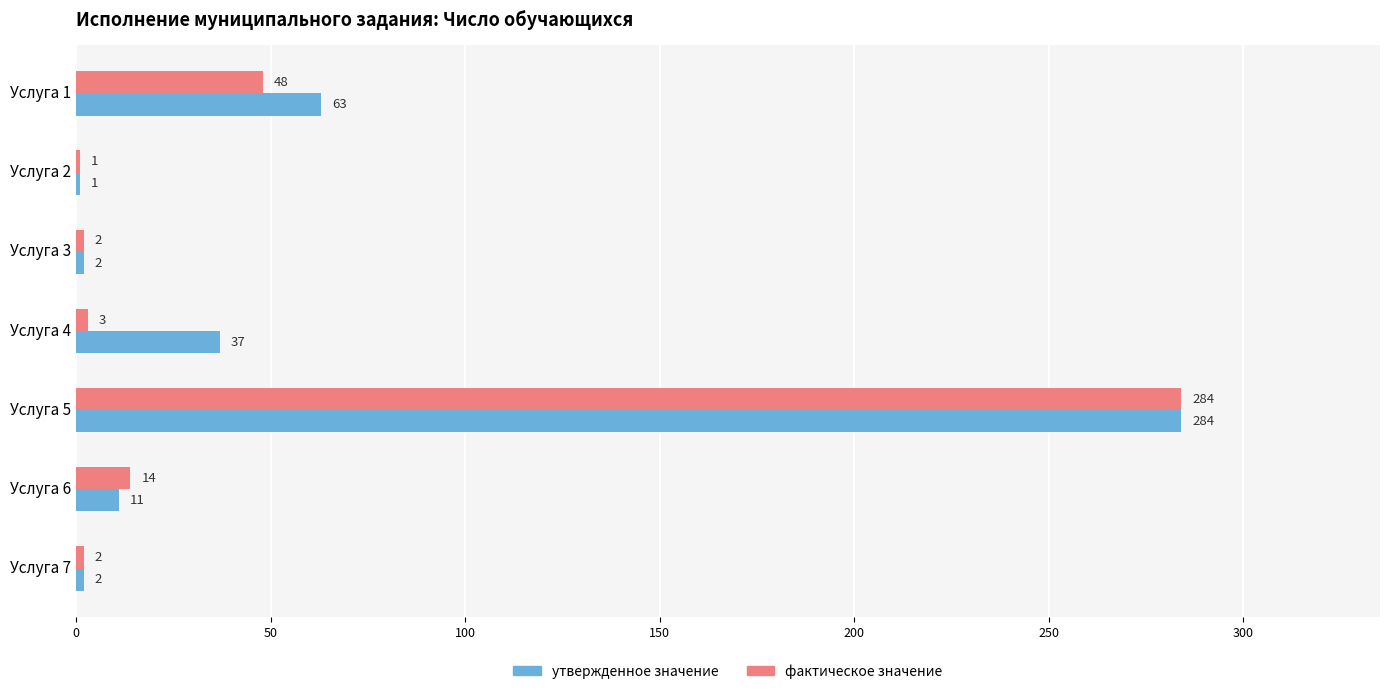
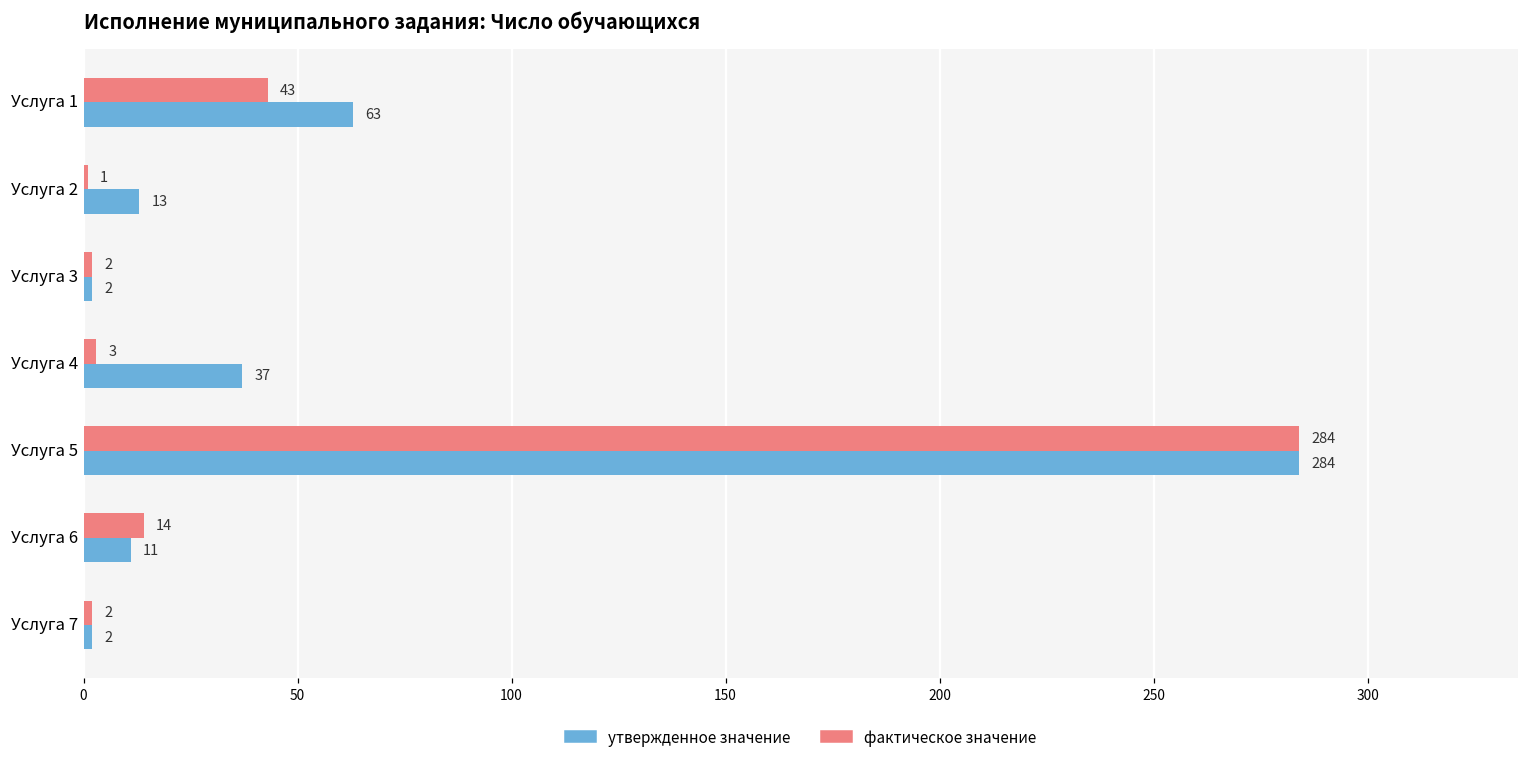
фактическое значение, Услуга 1: 48 -> 43
утвержденное значение, Услуга 2: 1 -> 13
